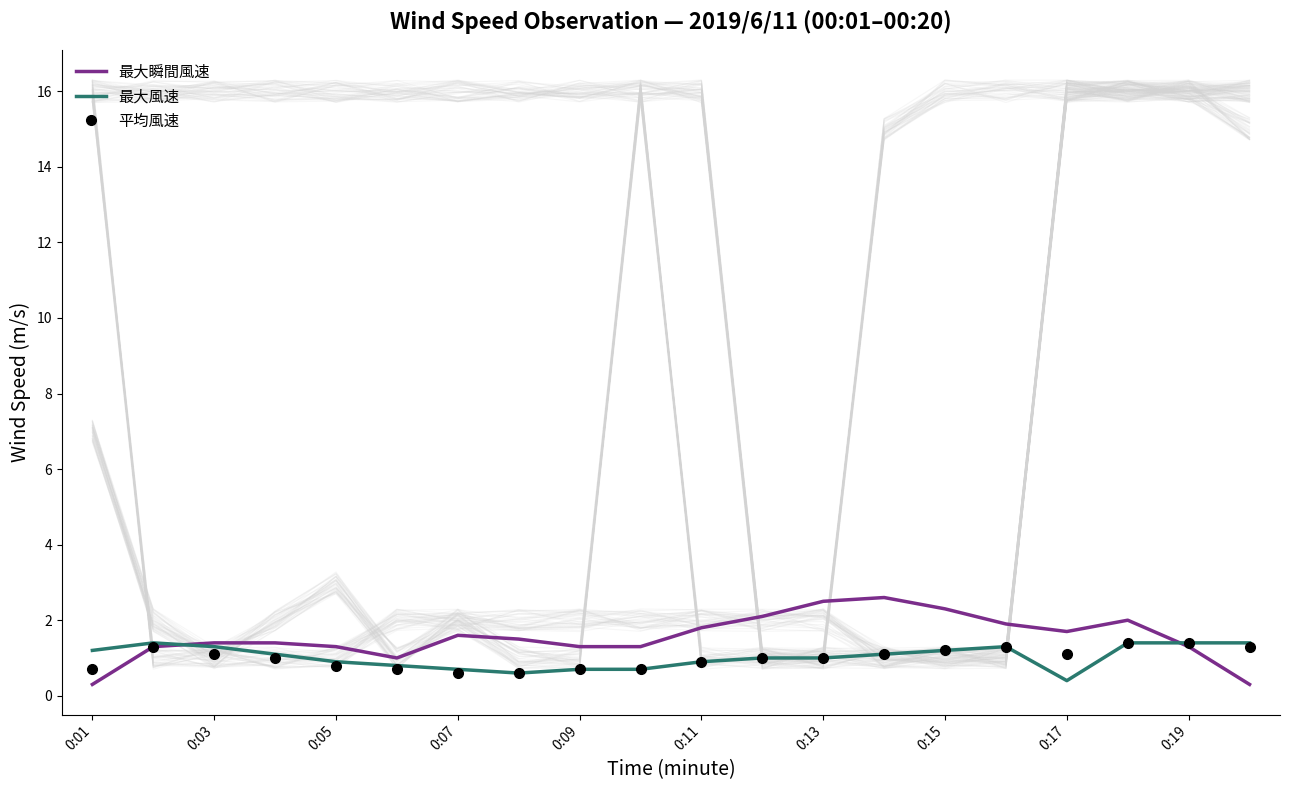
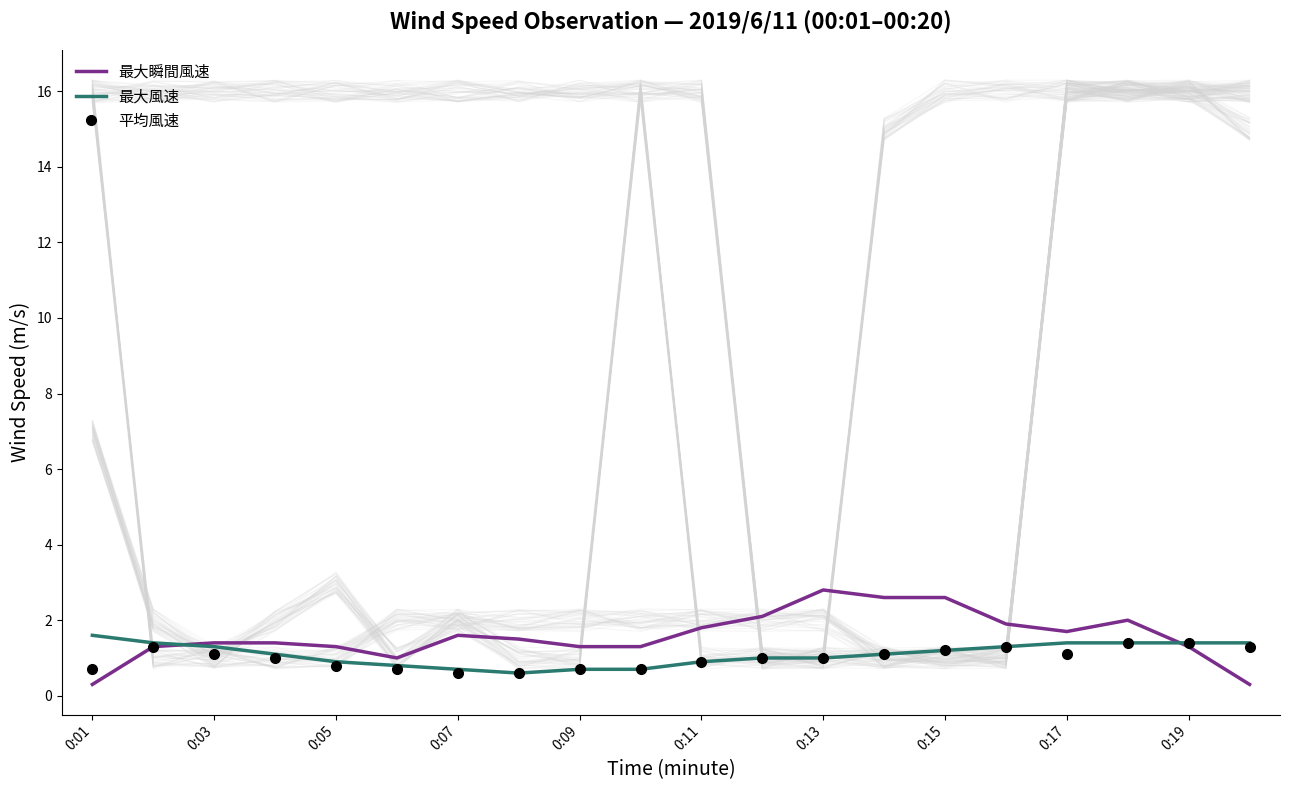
最大風速, 0:01: 1.2 -> 1.6
最大瞬間風速, 0:13: 2.5 -> 2.8
最大瞬間風速, 0:15: 2.3 -> 2.6
最大風速, 0:17: 0.4 -> 1.4
